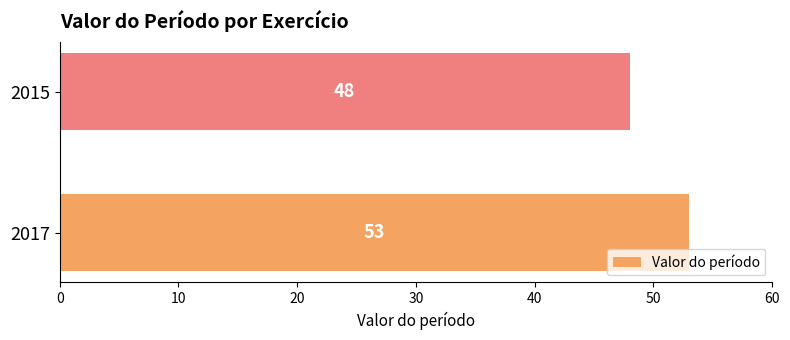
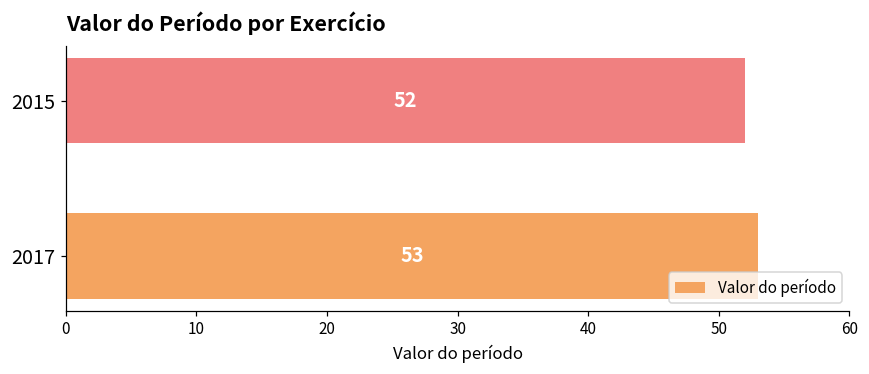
2015: 48 -> 52
